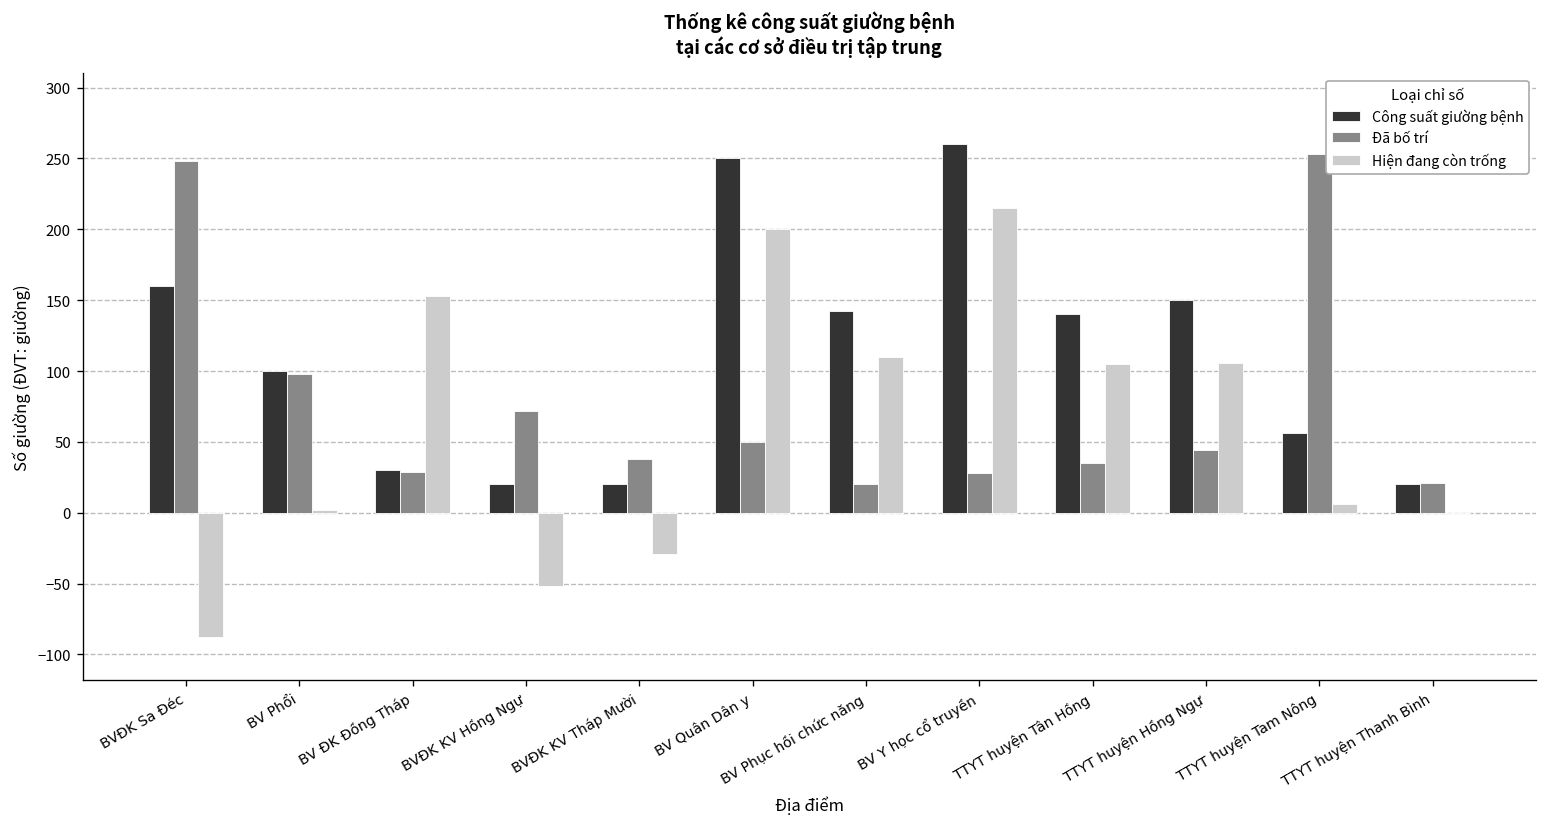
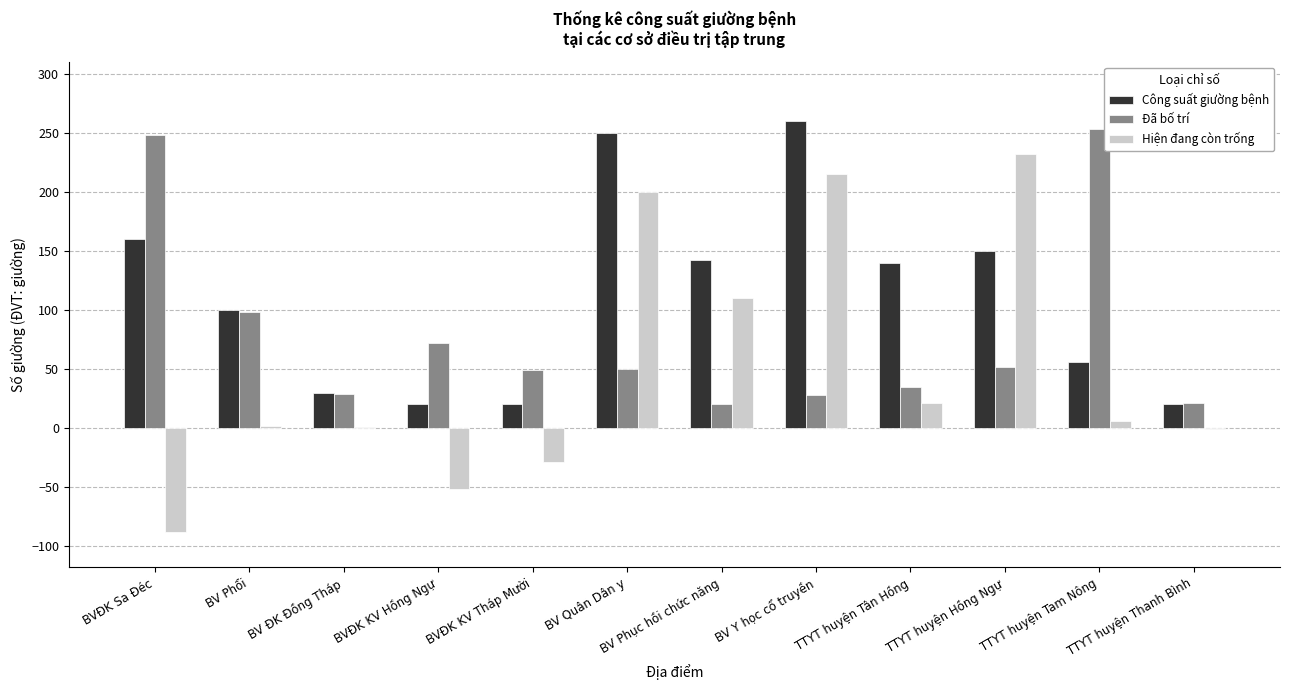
Hiện đang còn trống, BV ĐK Đồng Tháp: 153 -> 1
Đã bố trí, BVĐK KV Tháp Mười: 38 -> 49
Hiện đang còn trống, TTYT huyện Tân Hồng: 105 -> 21
Đã bố trí, TTYT huyện Hồng Ngự: 44 -> 52
Hiện đang còn trống, TTYT huyện Hồng Ngự: 106 -> 232
